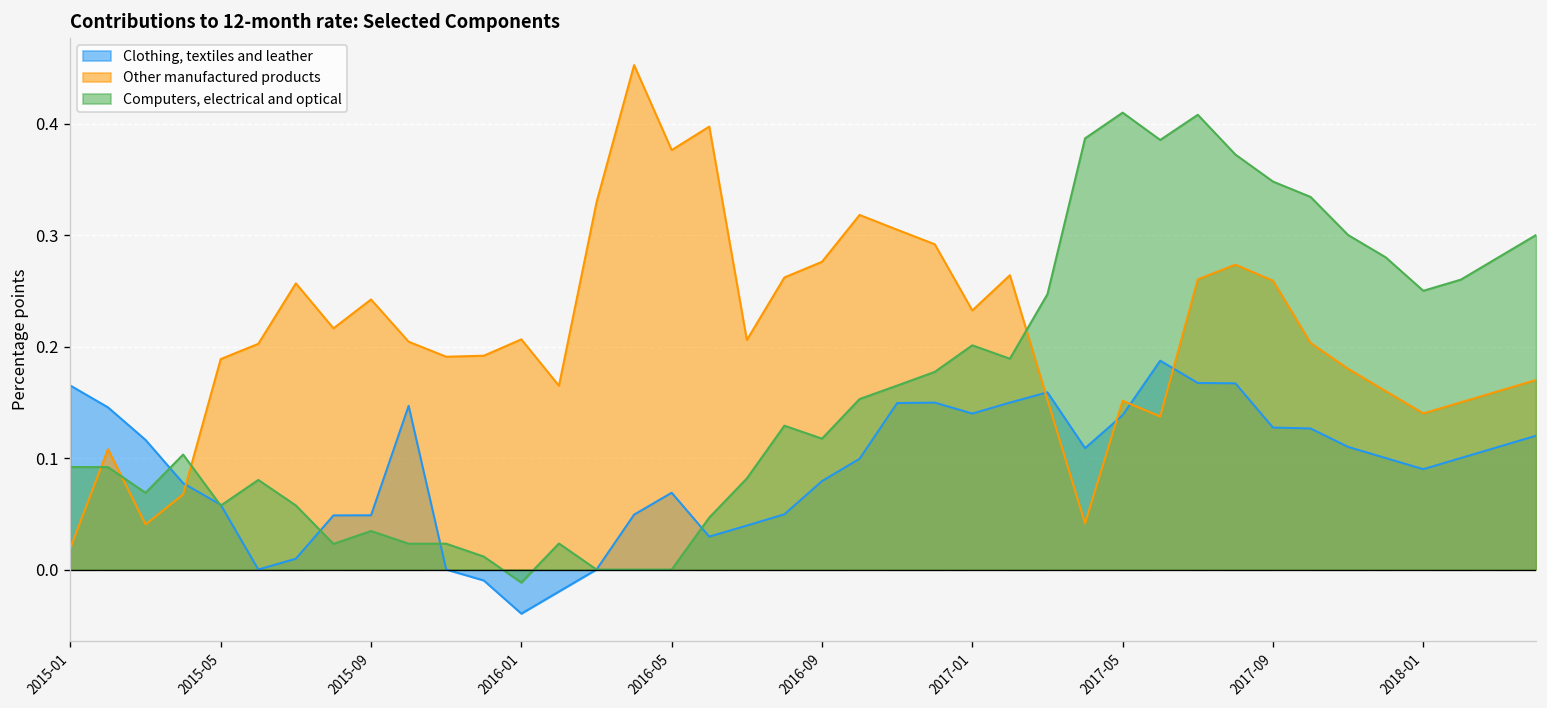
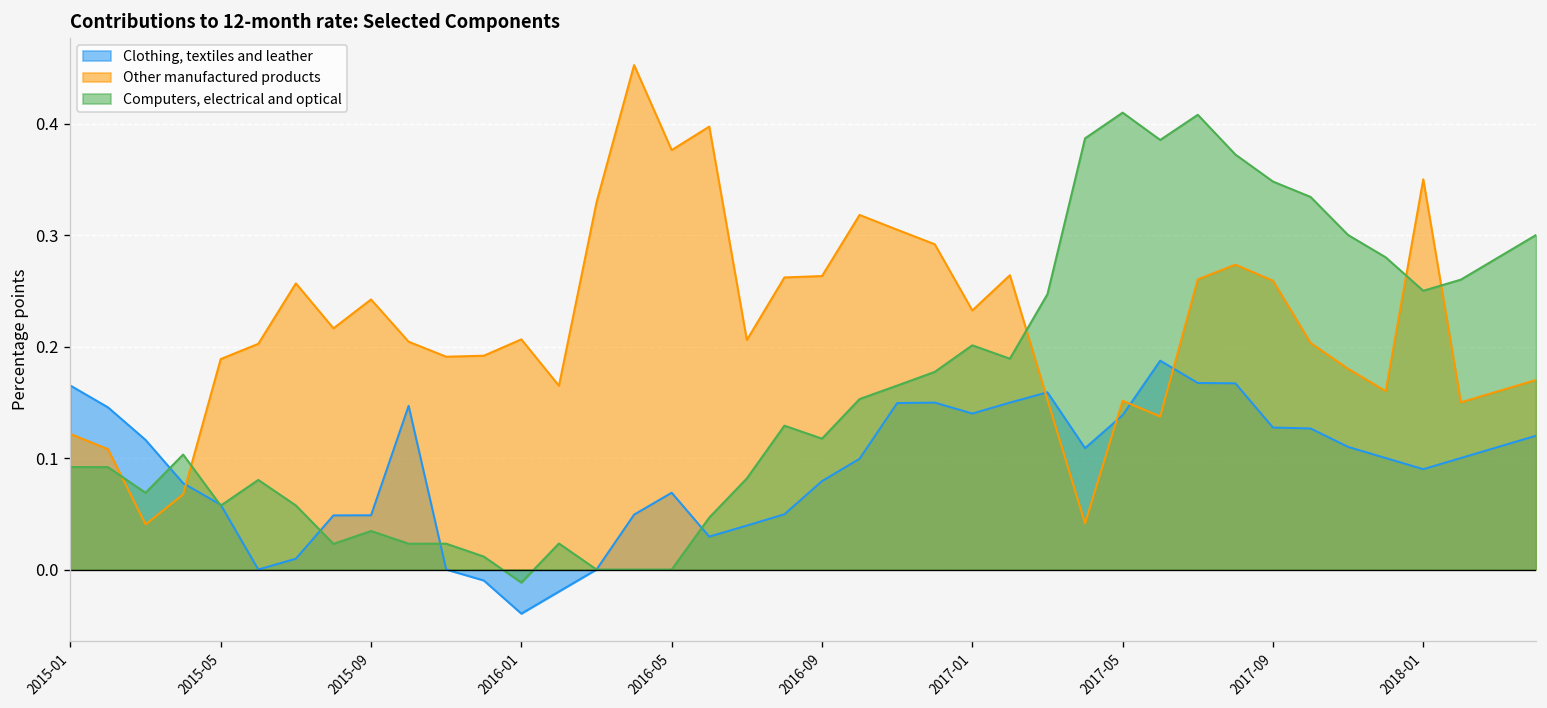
Other manufactured products, 2015-01: 0.02 -> 0.12
Other manufactured products, 2016-09: 0.28 -> 0.26
Other manufactured products, 2018-01: 0.14 -> 0.35
